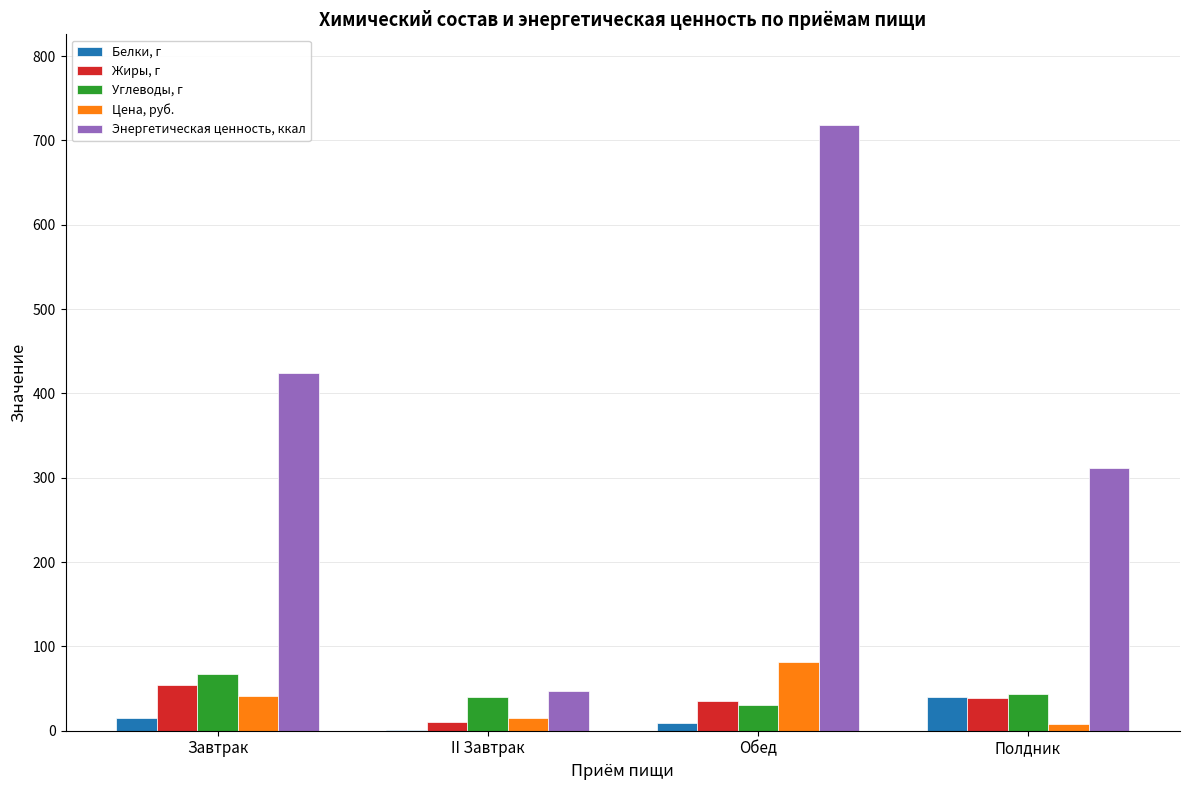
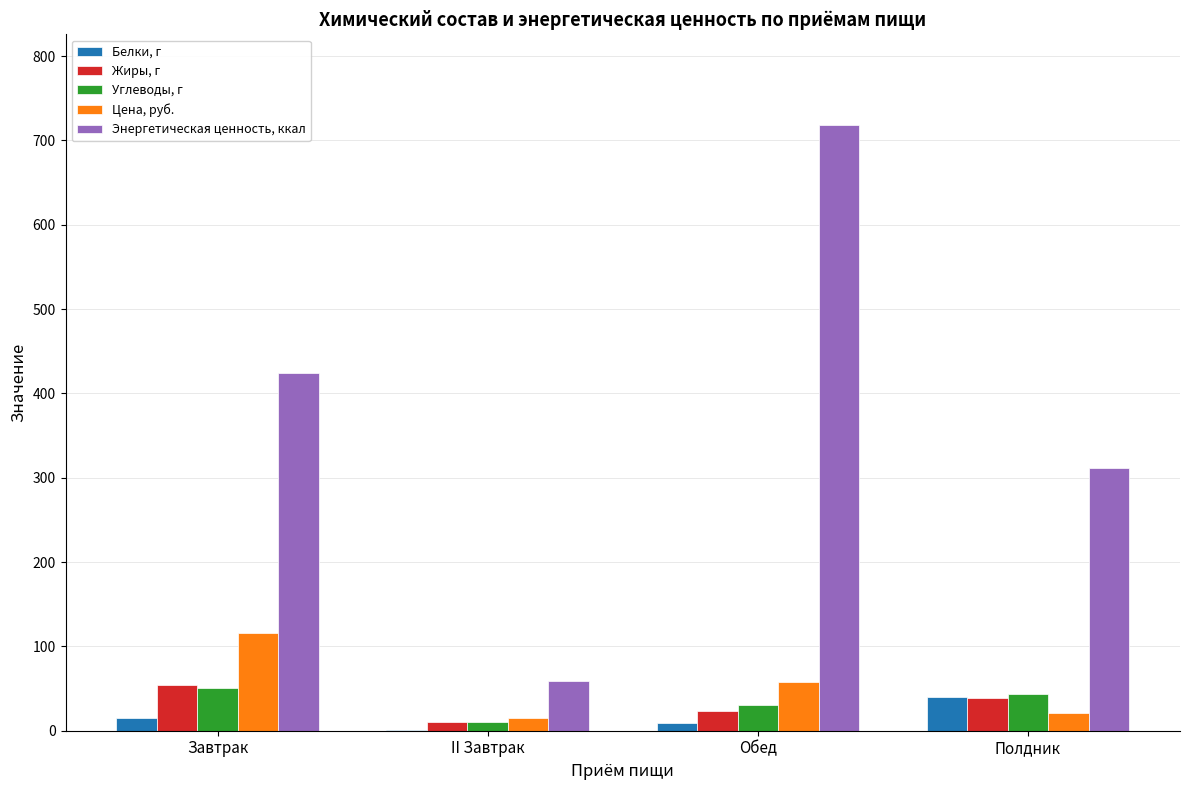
Углеводы, г, Завтрак: 70 -> 50
Цена, руб., Завтрак: 40 -> 120
Углеводы, г, II Завтрак: 40 -> 10
Энергетическая ценность, ккал, II Завтрак: 50 -> 60
Жиры, г, Обед: 40 -> 20
Цена, руб., Обед: 80 -> 60
Цена, руб., Полдник: 10 -> 20
